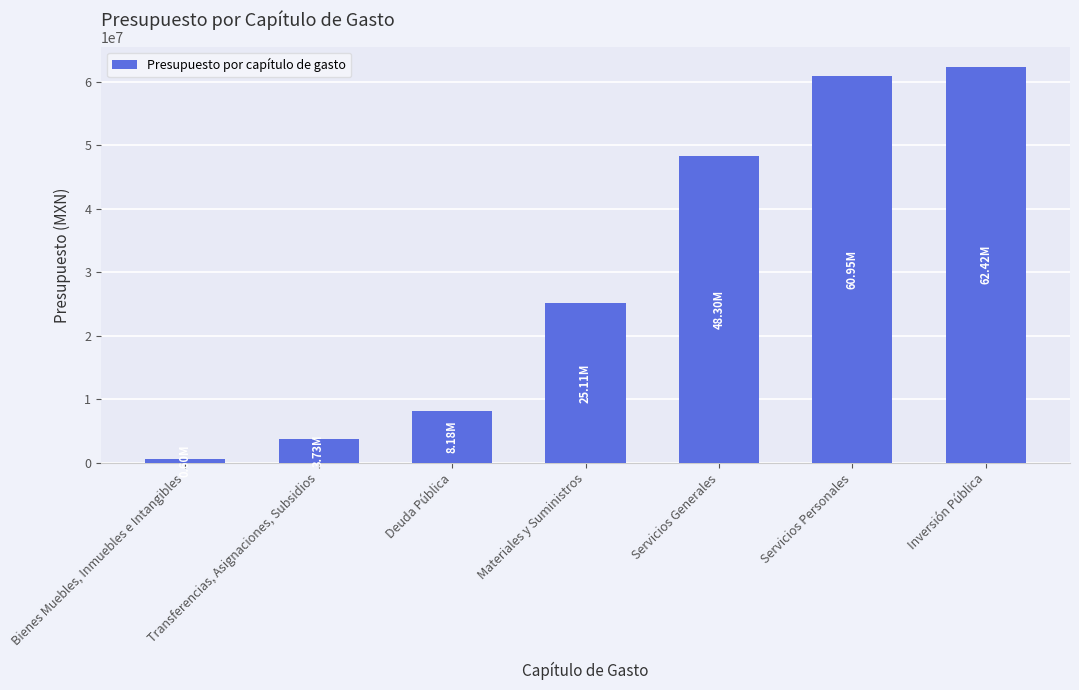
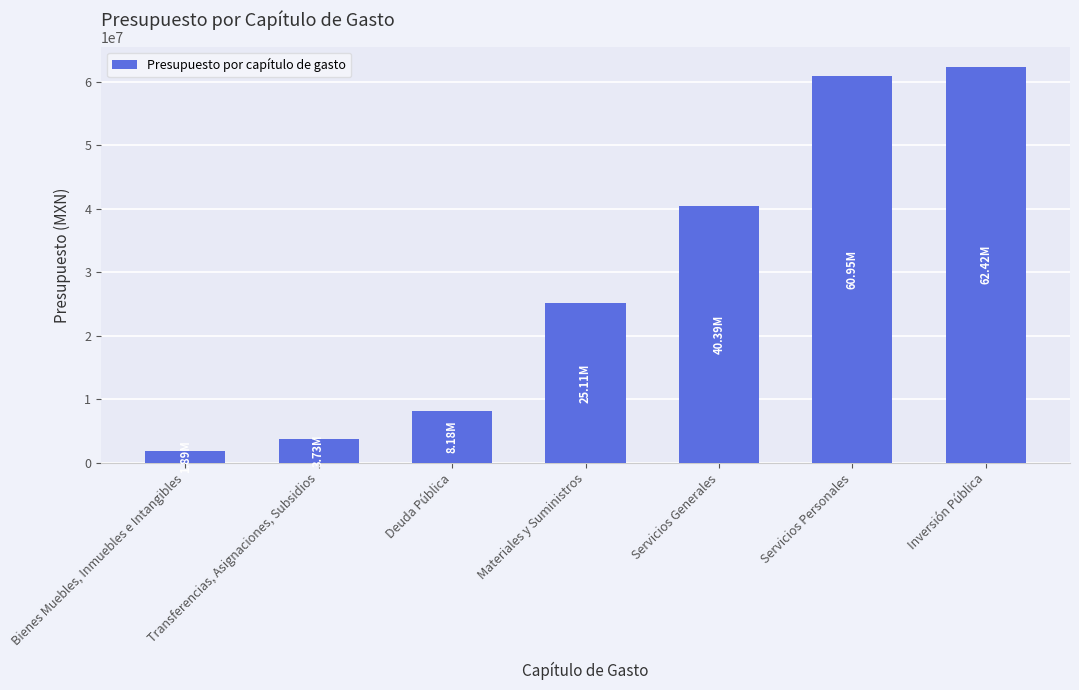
Bienes Muebles, Inmuebles e Intangibles: 1000000 -> 2000000
Servicios Generales: 48.30M -> 40.39M
